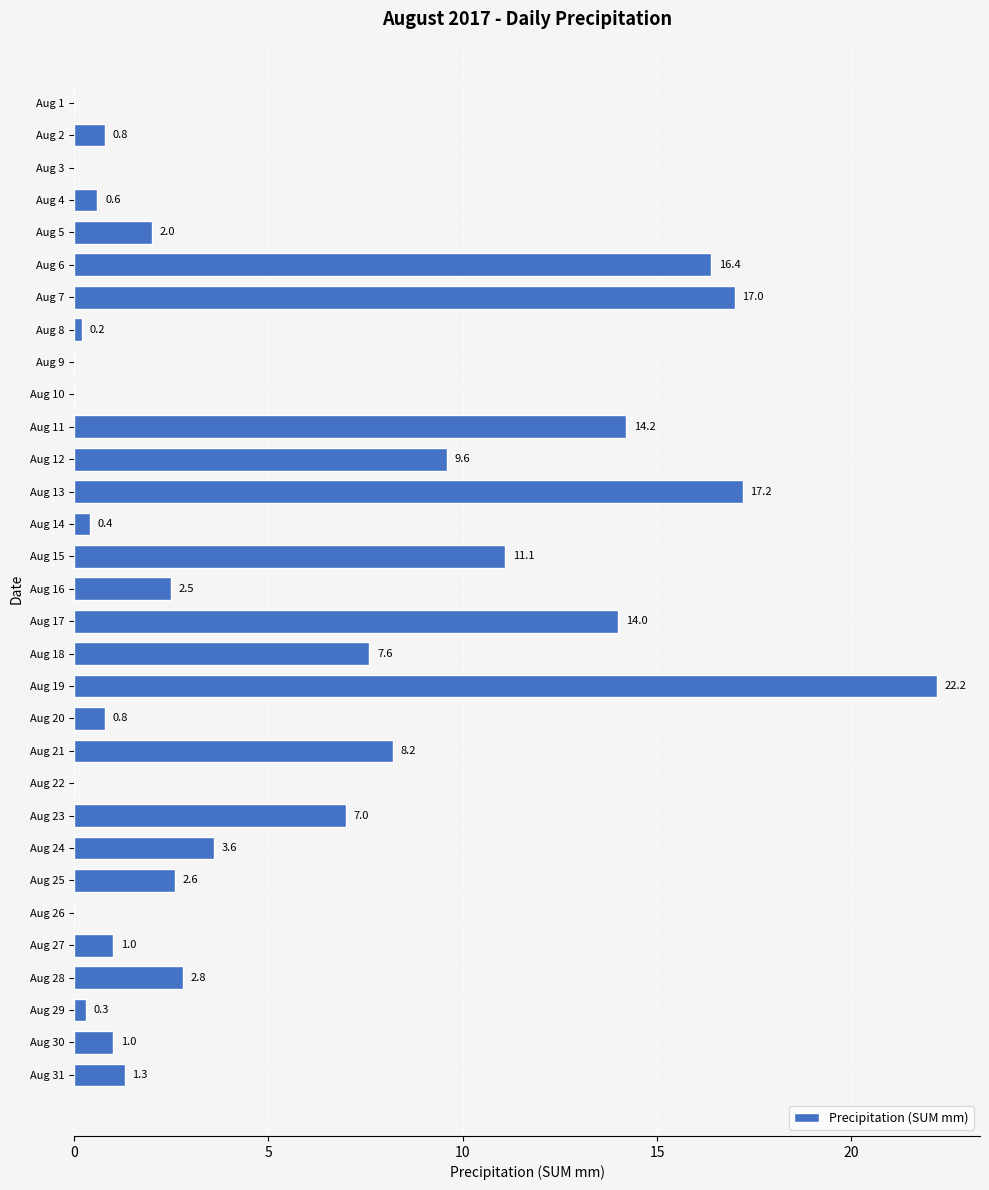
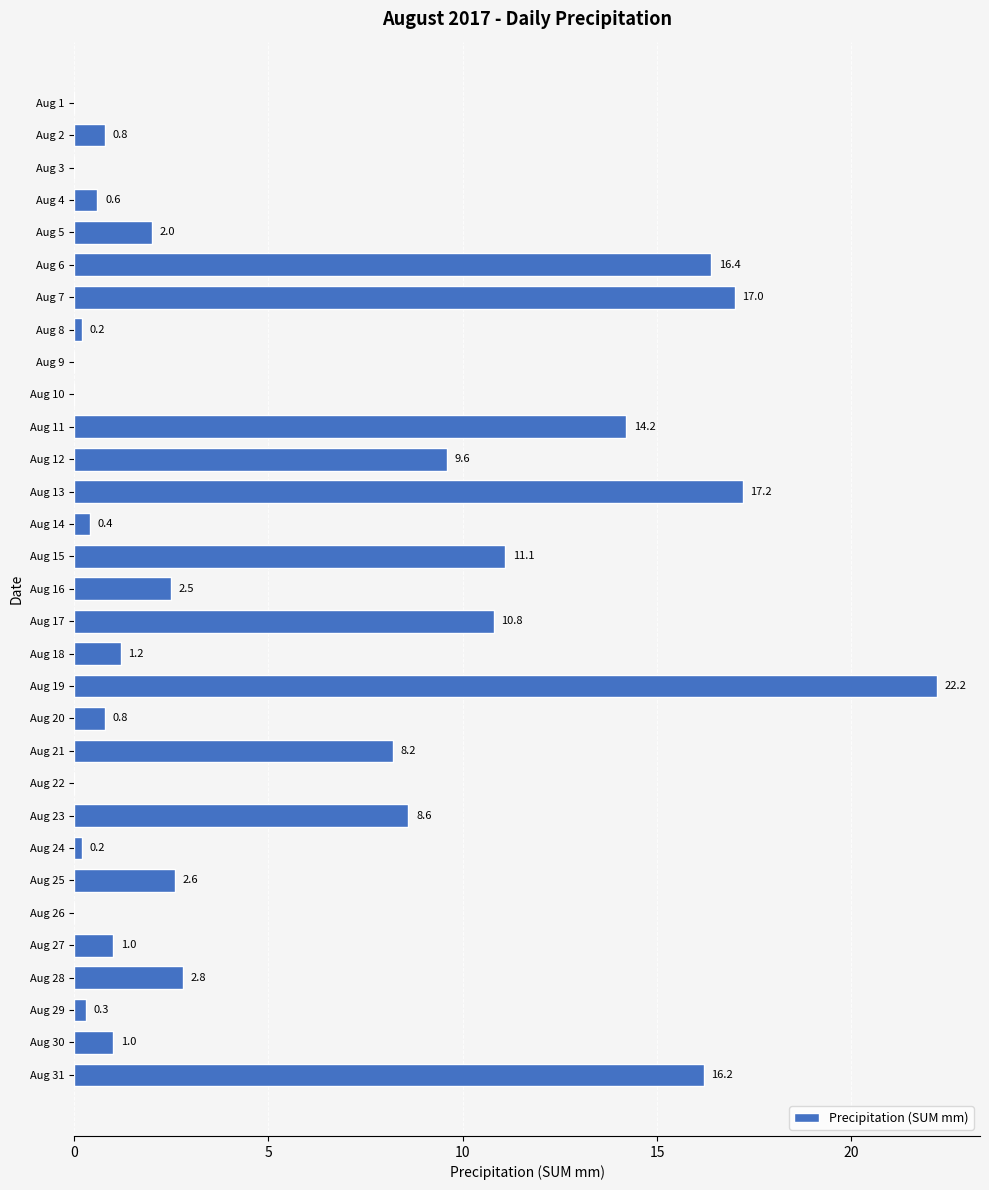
Aug 17: 14.0 -> 10.8
Aug 18: 7.6 -> 1.2
Aug 23: 7.0 -> 8.6
Aug 24: 3.6 -> 0.2
Aug 31: 1.3 -> 16.2
